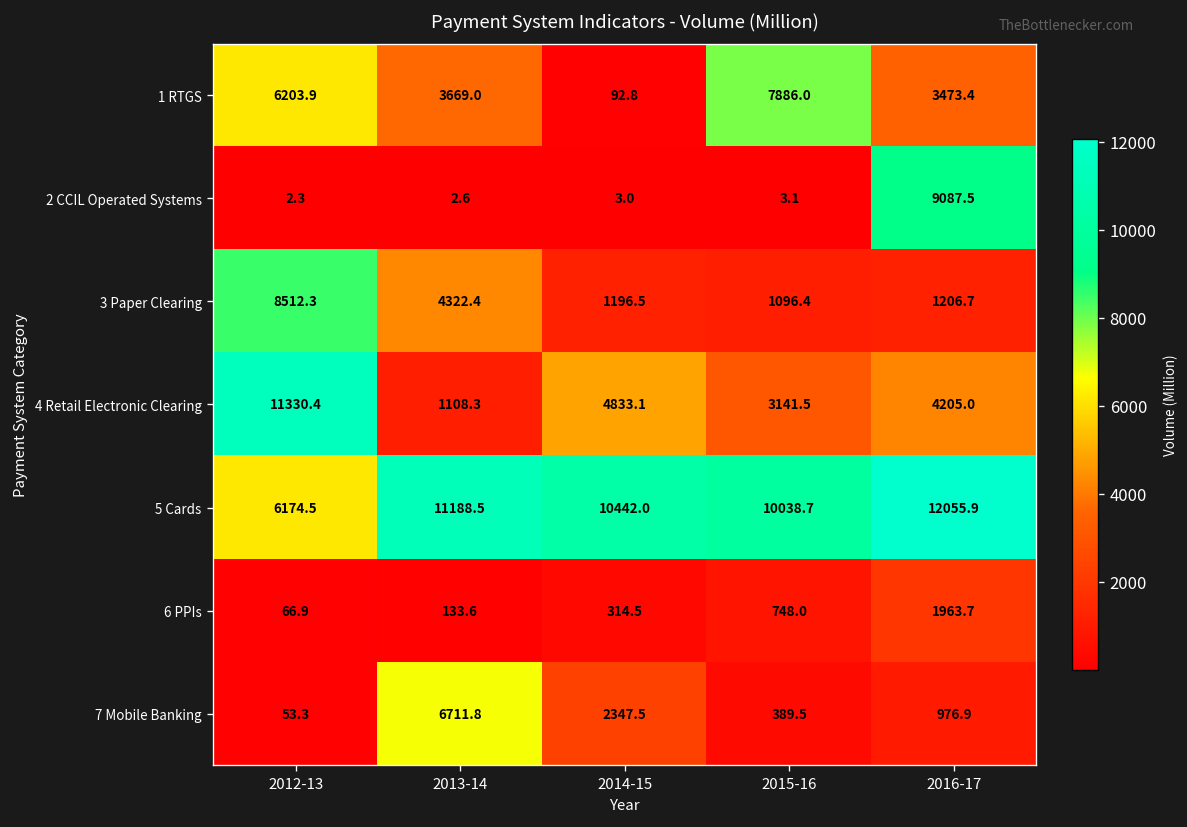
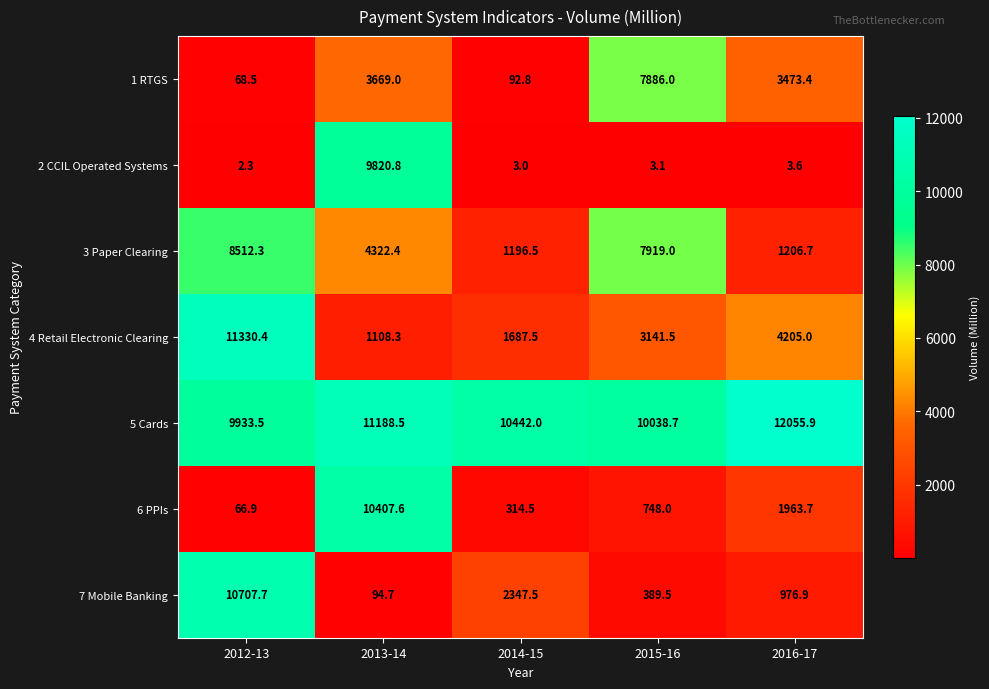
1 RTGS, 2012-13: 6203.9 -> 68.5
2 CCIL Operated Systems, 2013-14: 2.6 -> 9820.8
2 CCIL Operated Systems, 2016-17: 9087.5 -> 3.6
3 Paper Clearing, 2015-16: 1096.4 -> 7919.0
4 Retail Electronic Clearing, 2014-15: 4833.1 -> 1687.5
5 Cards, 2012-13: 6174.5 -> 9933.5
6 PPIs, 2013-14: 133.6 -> 10407.6
7 Mobile Banking, 2012-13: 53.3 -> 10707.7
7 Mobile Banking, 2013-14: 6711.8 -> 94.7
